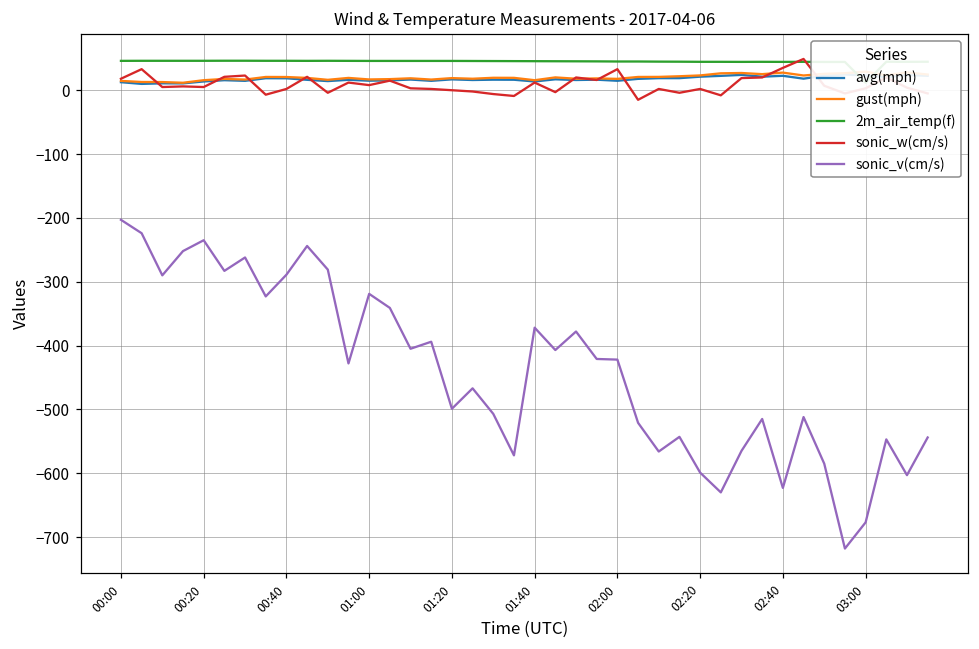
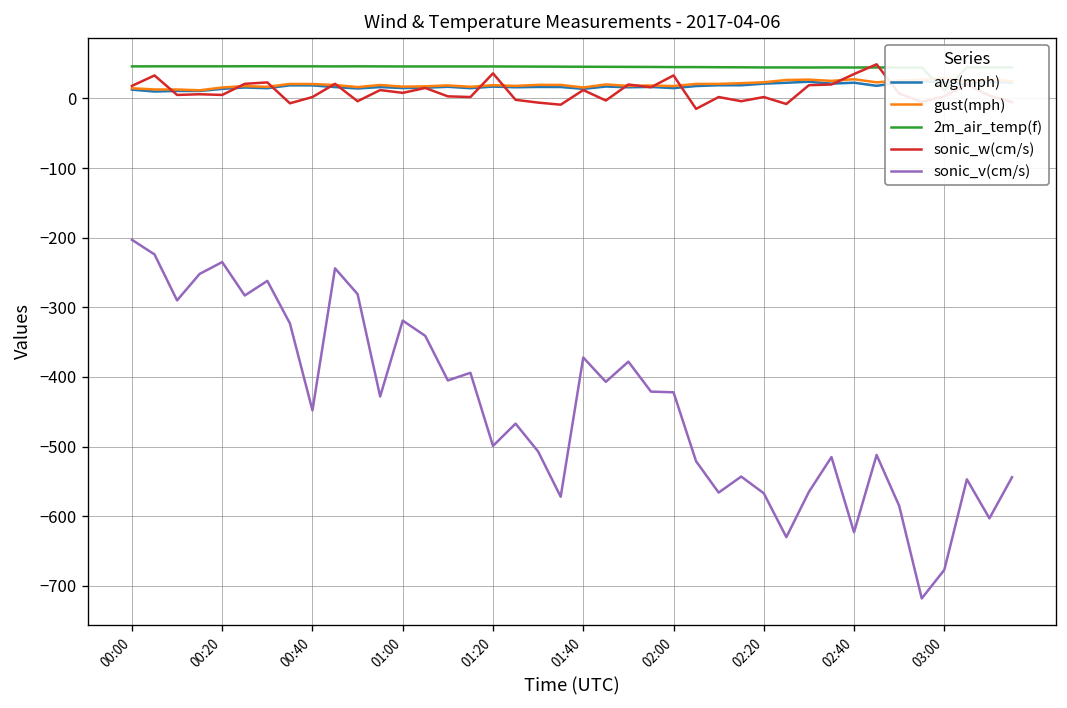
sonic_v(cm/s), 00:40: -290 -> -450
sonic_w(cm/s), 01:20: 0 -> 40
sonic_v(cm/s), 02:20: -600 -> -570
